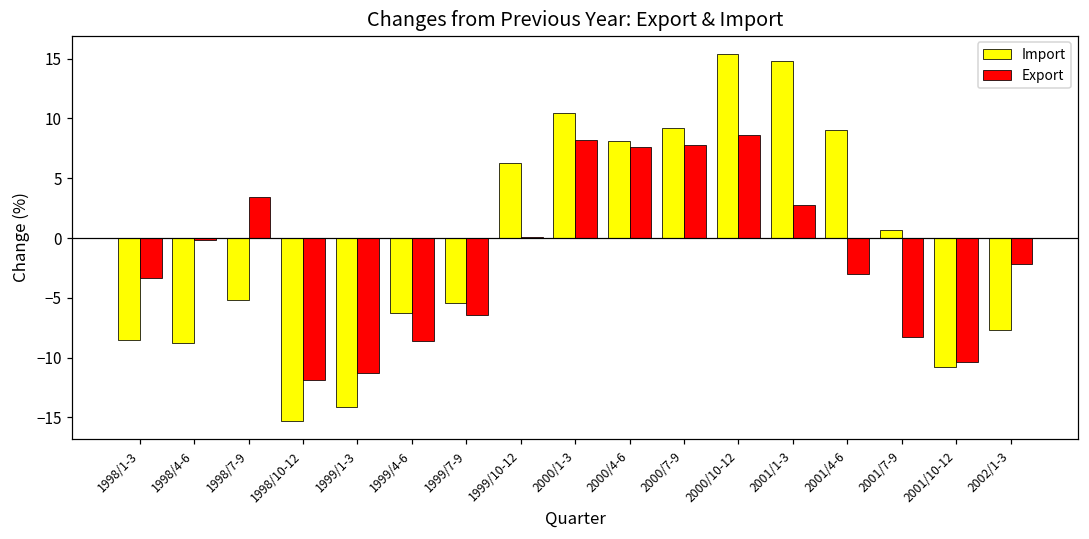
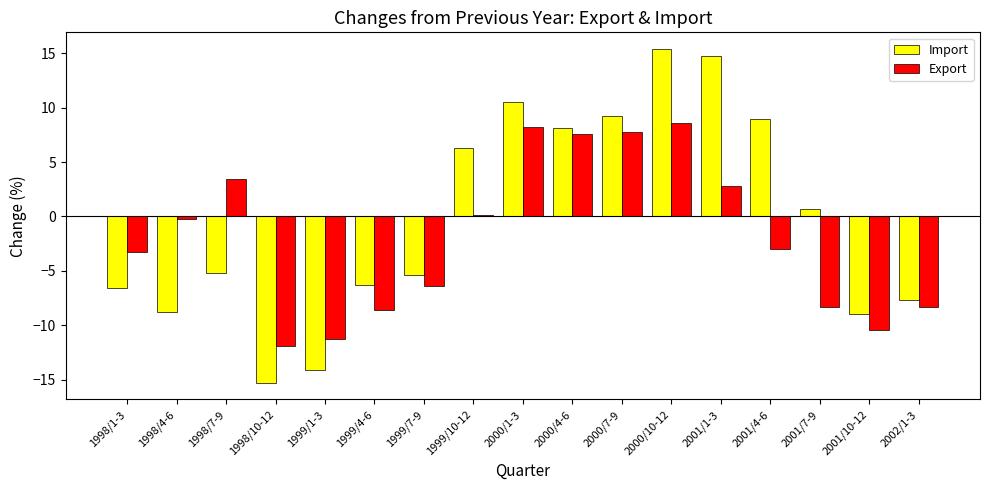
Import, 1998/1-3: -8.5 -> -6.6
Import, 2001/10-12: -10.8 -> -9.0
Export, 2002/1-3: -2.2 -> -8.3
